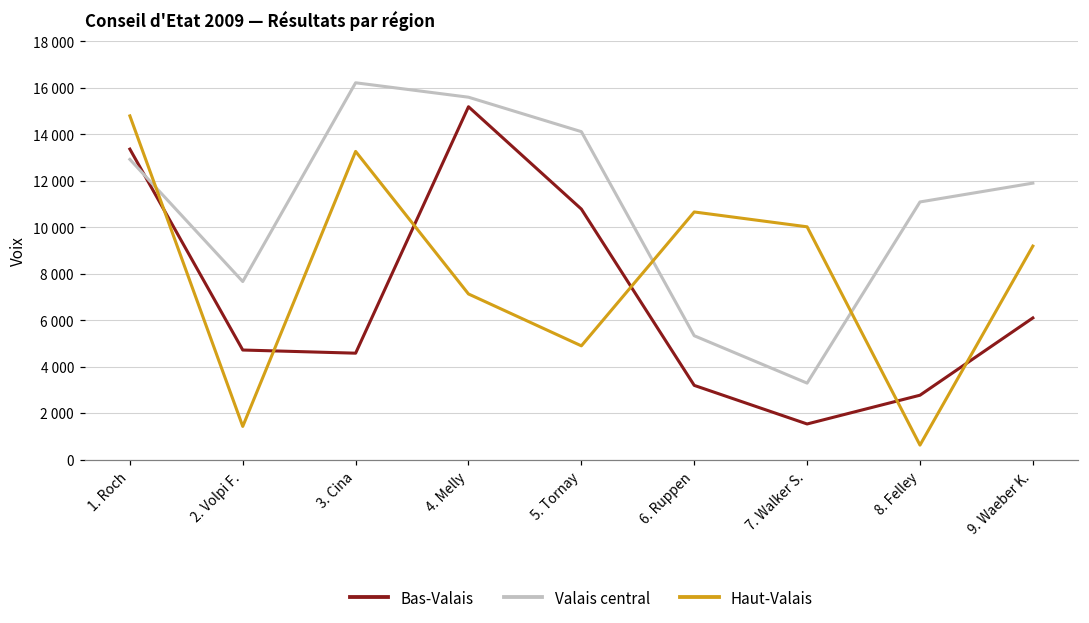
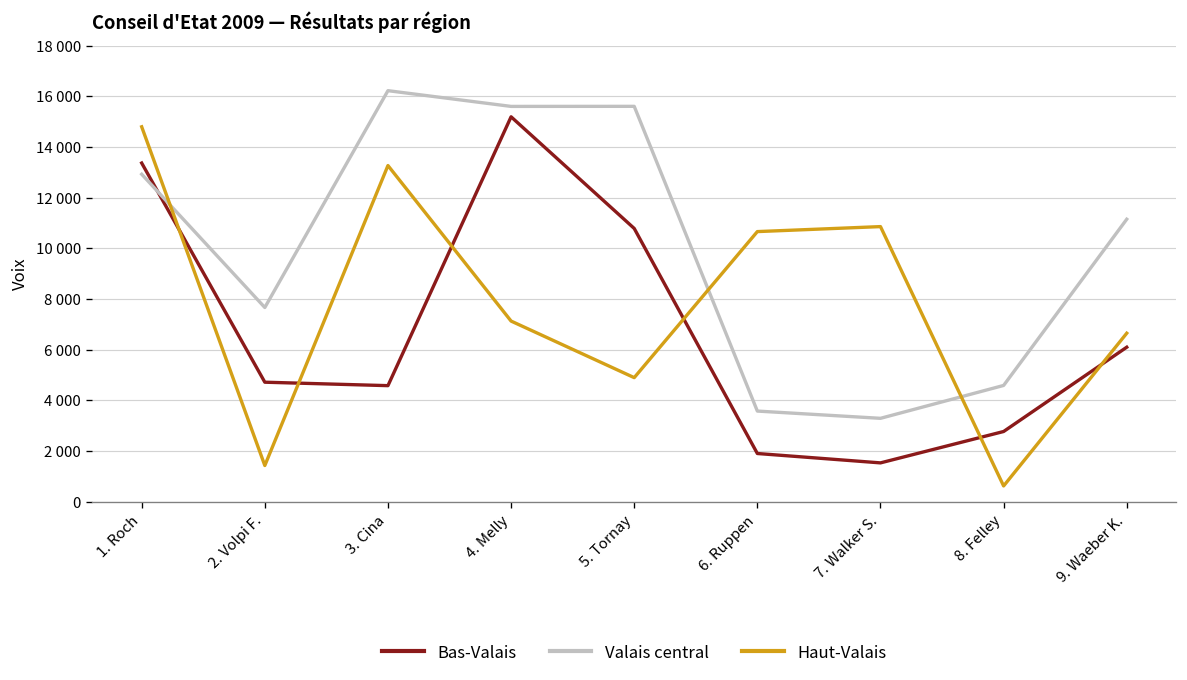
Valais central, 5. Tornay: 14100 -> 15600
Bas-Valais, 6. Ruppen: 3200 -> 1900
Valais central, 6. Ruppen: 5300 -> 3600
Haut-Valais, 7. Walker S.: 10000 -> 10900
Valais central, 8. Felley: 11100 -> 4600
Valais central, 9. Waeber K.: 11900 -> 11100
Haut-Valais, 9. Waeber K.: 9200 -> 6700
